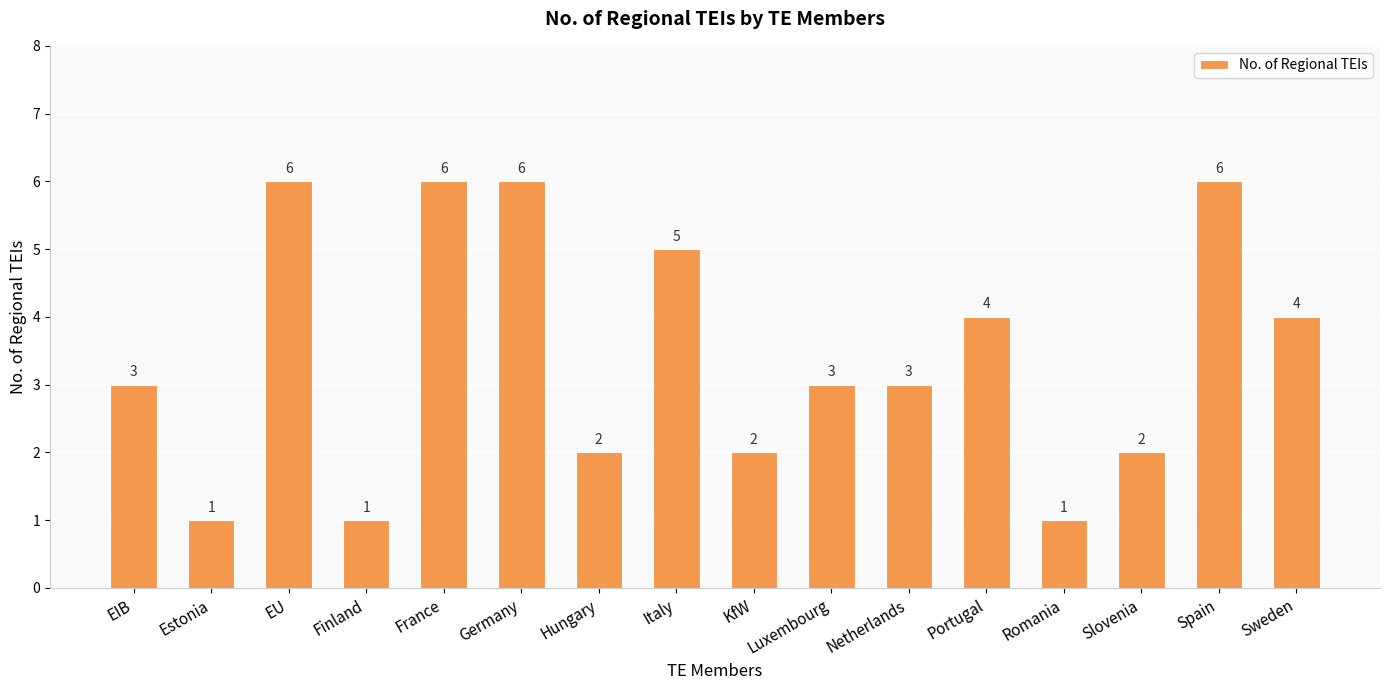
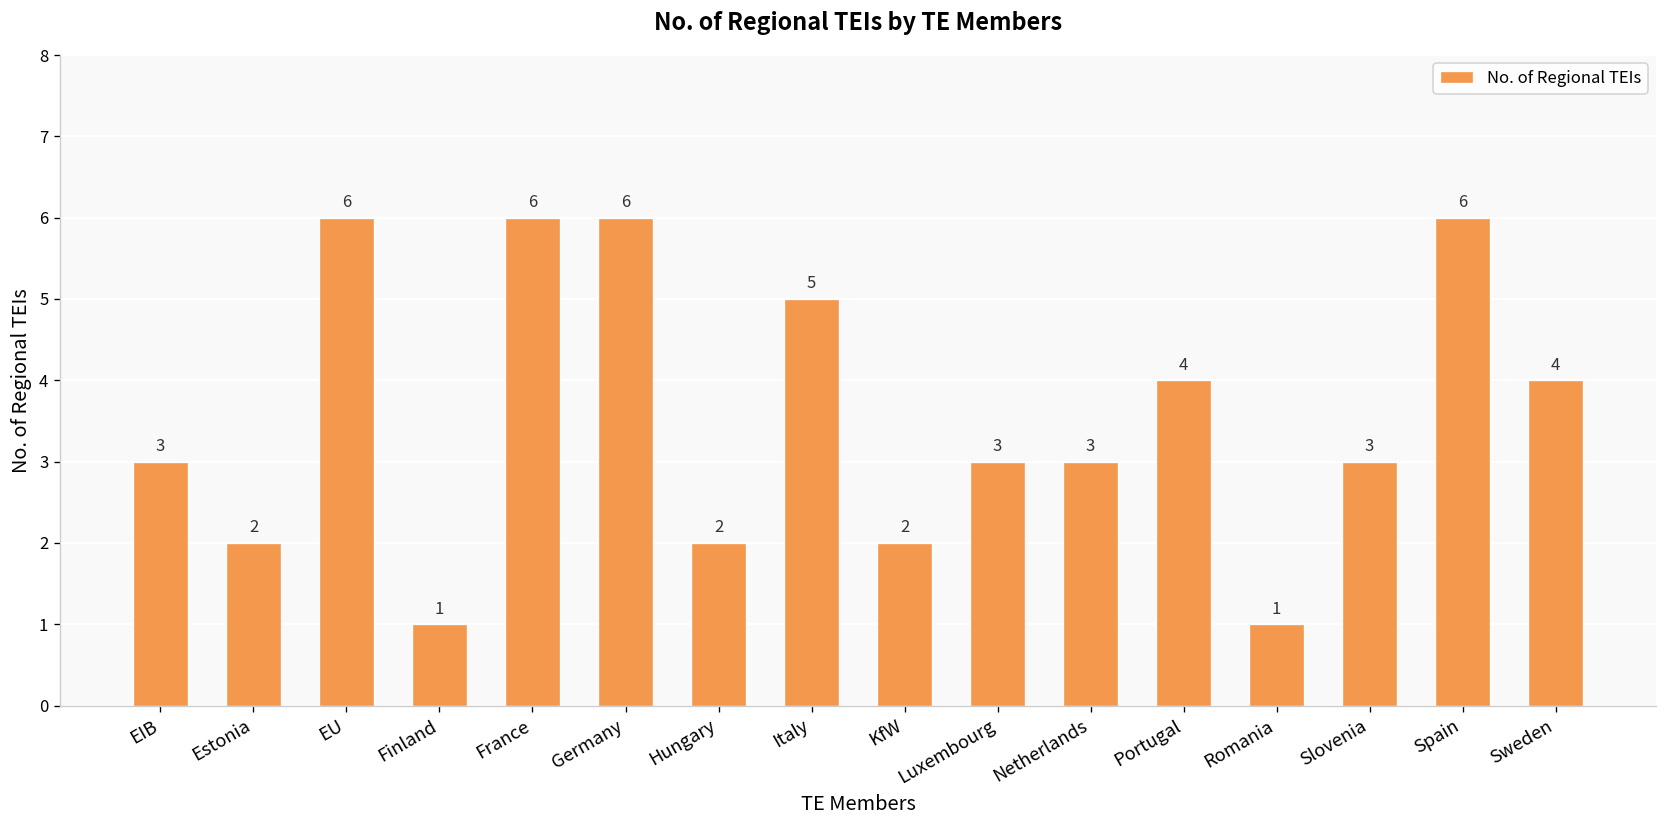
Estonia: 1 -> 2
Slovenia: 2 -> 3
